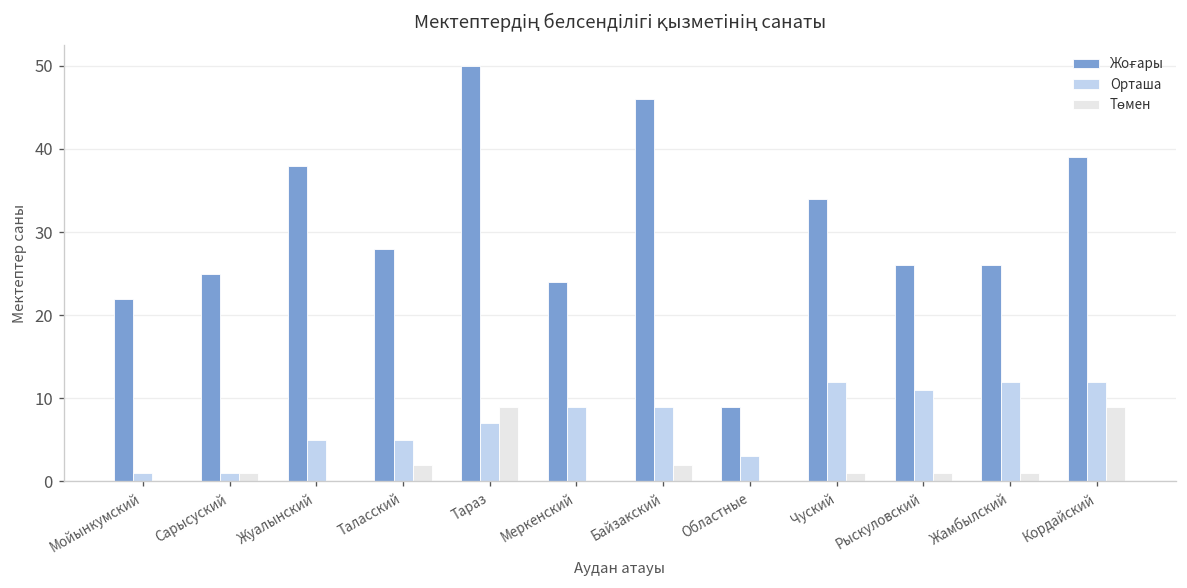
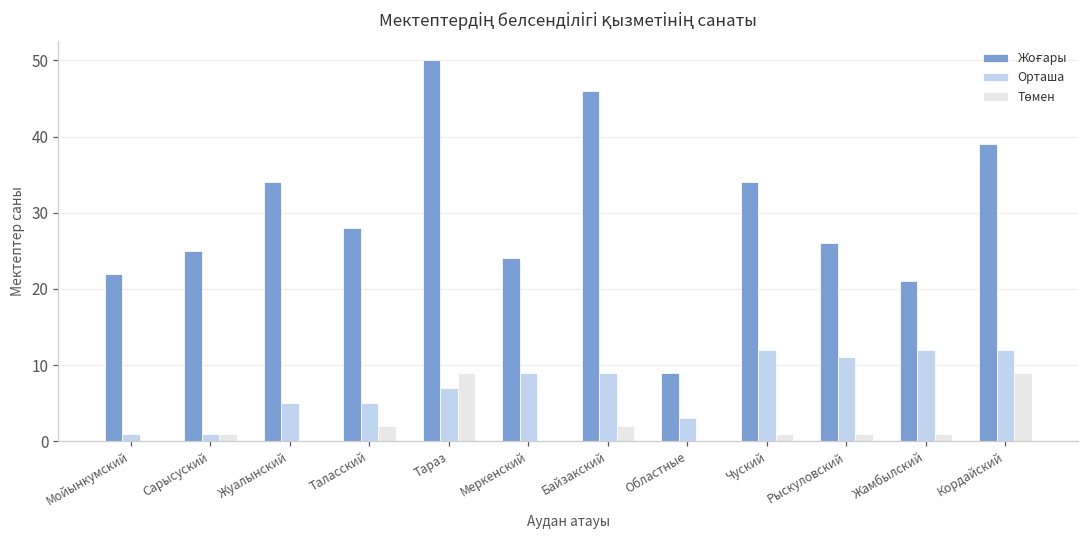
Жоғары, Жуалынский: 38 -> 34
Жоғары, Жамбылский: 26 -> 21
